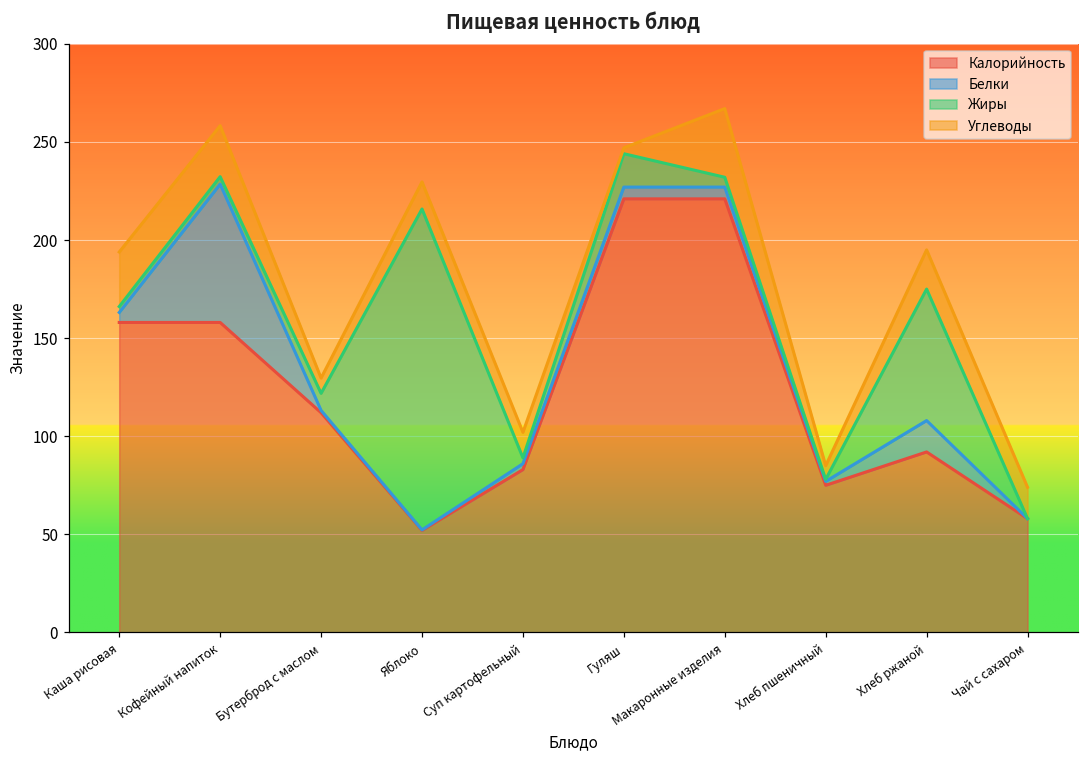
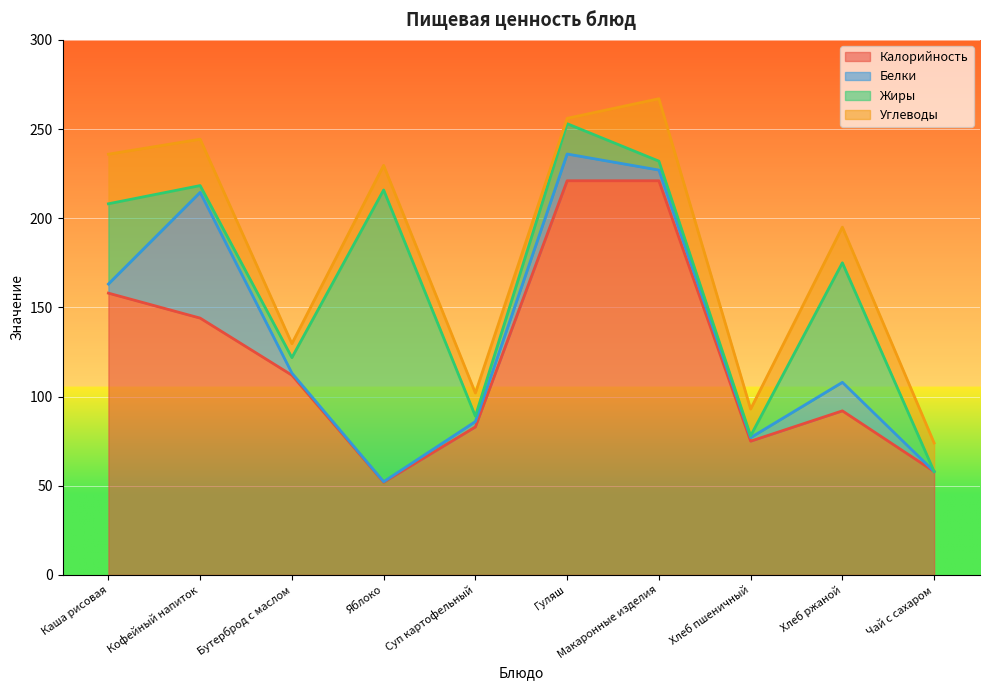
Жиры, Каша рисовая: 3 -> 45
Калорийность, Кофейный напиток: 158 -> 144
Белки, Гуляш: 6 -> 15
Углеводы, Хлеб пшеничный: 7 -> 15
